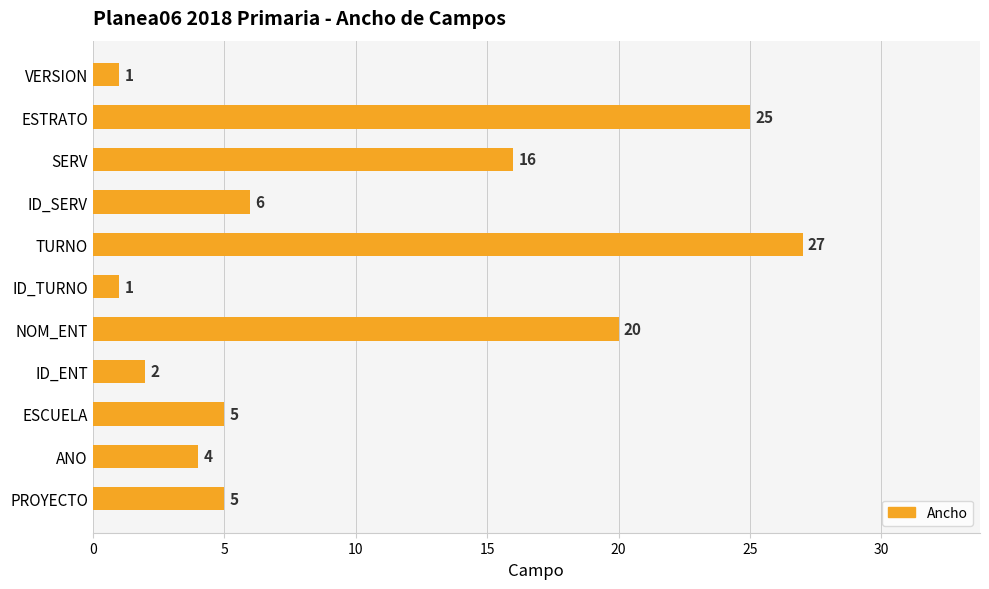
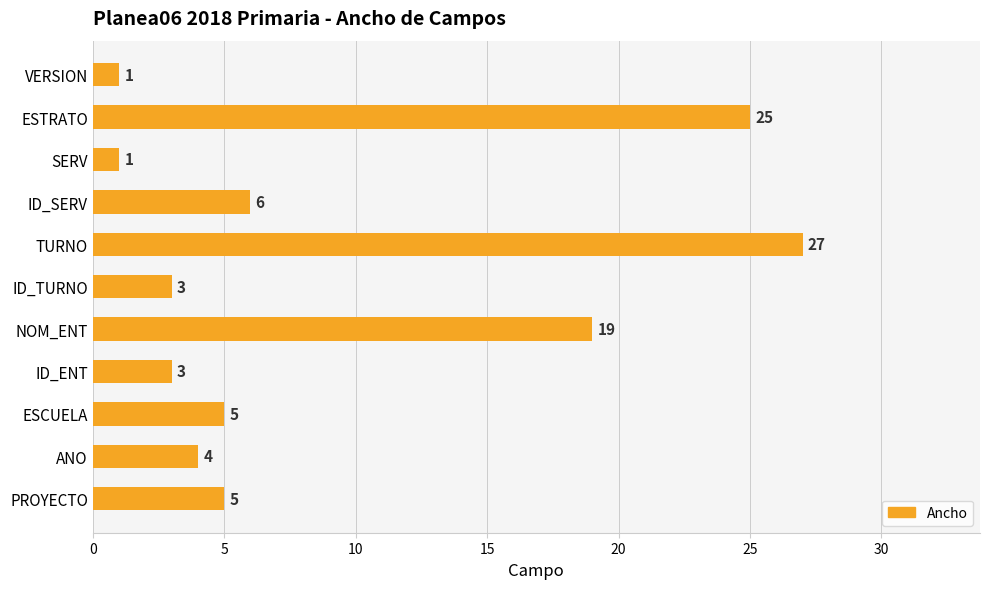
SERV: 16 -> 1
ID_TURNO: 1 -> 3
NOM_ENT: 20 -> 19
ID_ENT: 2 -> 3
